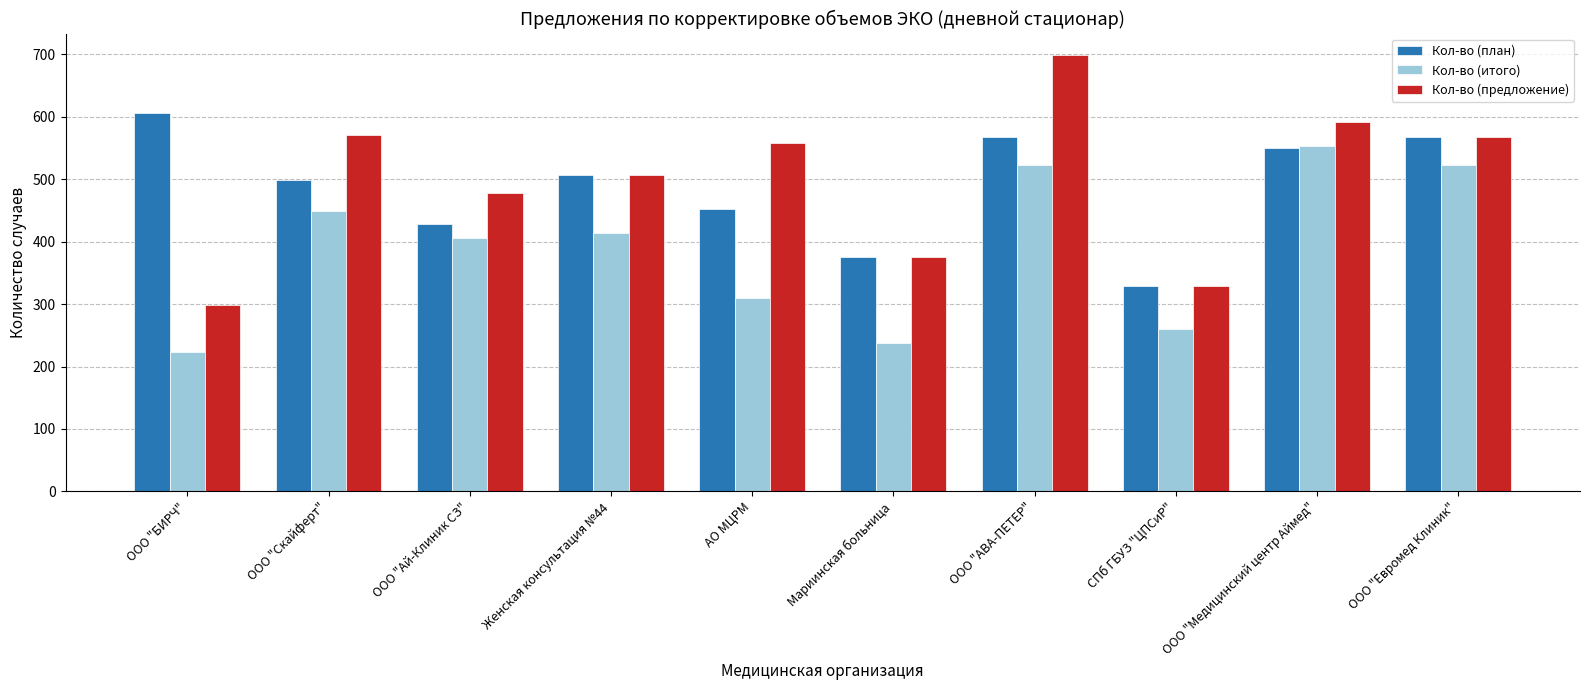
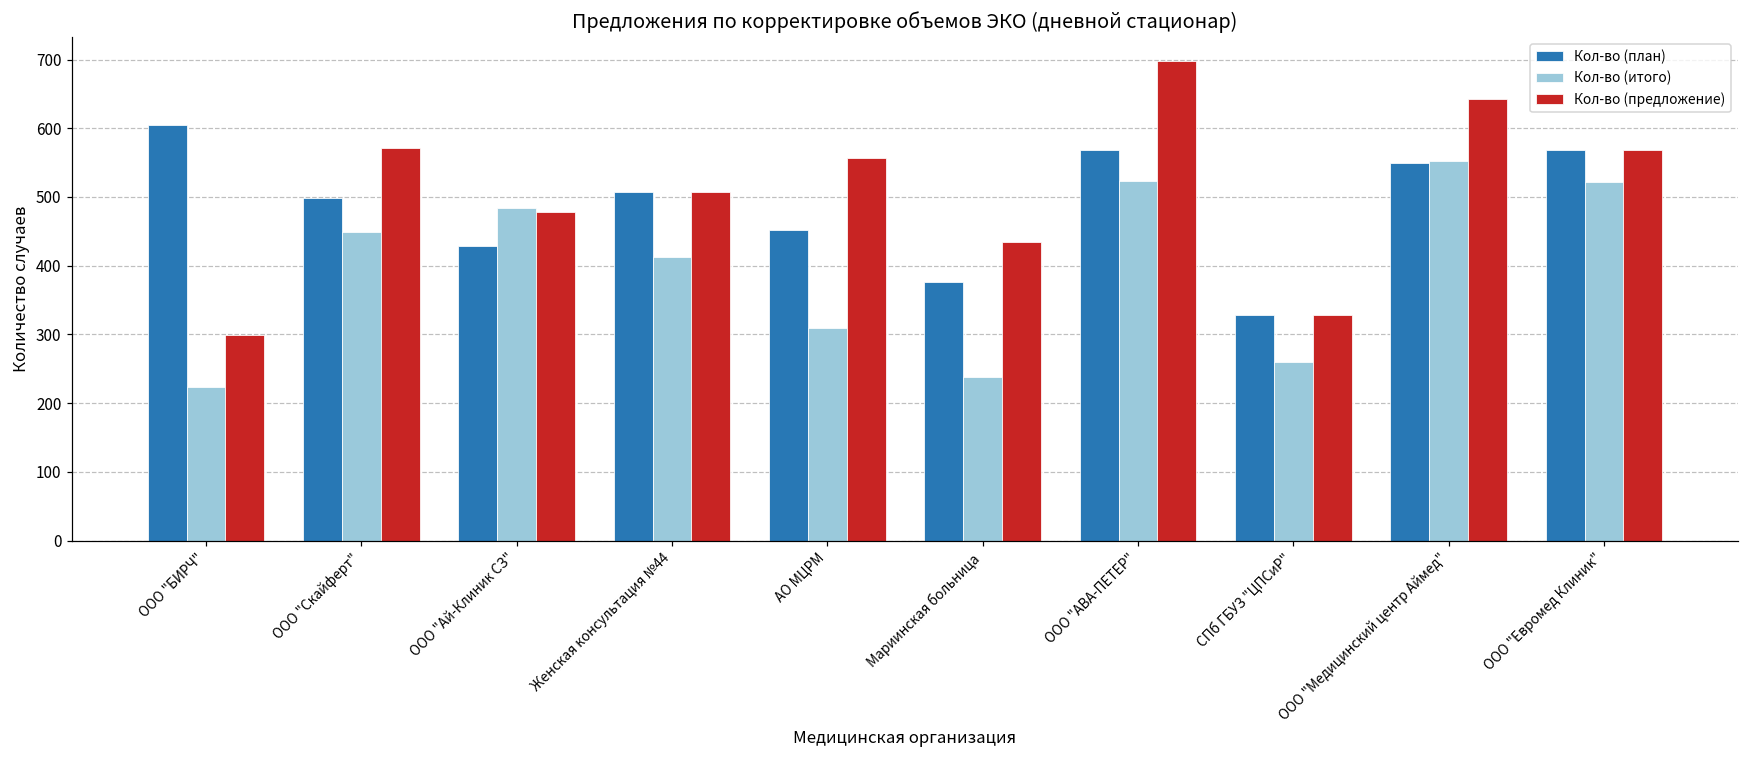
Кол-во (итого), ООО "Ай-Клиник СЗ": 410 -> 480
Кол-во (предложение), Мариинская больница: 380 -> 430
Кол-во (предложение), ООО "Медицинский центр Аймед": 590 -> 640
